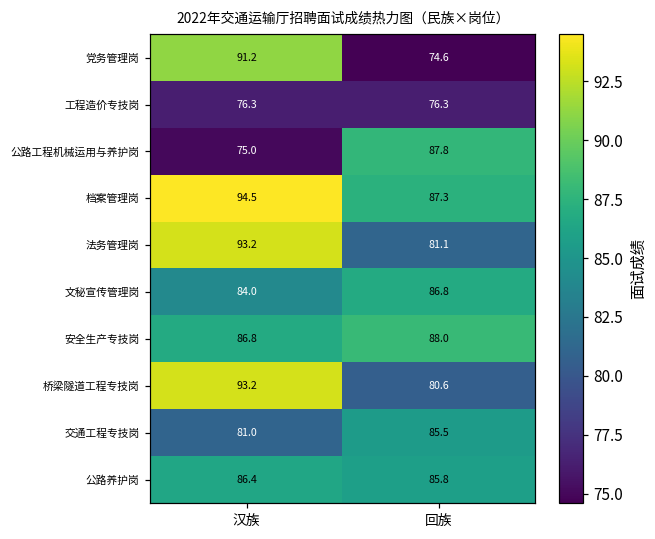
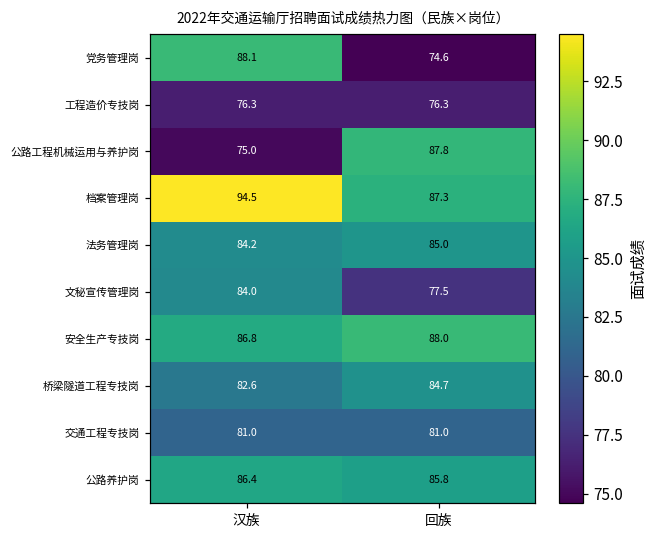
党务管理岗, 汉族: 91.2 -> 88.1
法务管理岗, 汉族: 93.2 -> 84.2
法务管理岗, 回族: 81.1 -> 85.0
文秘宣传管理岗, 回族: 86.8 -> 77.5
桥梁隧道工程专技岗, 汉族: 93.2 -> 82.6
桥梁隧道工程专技岗, 回族: 80.6 -> 84.7
交通工程专技岗, 回族: 85.5 -> 81.0
